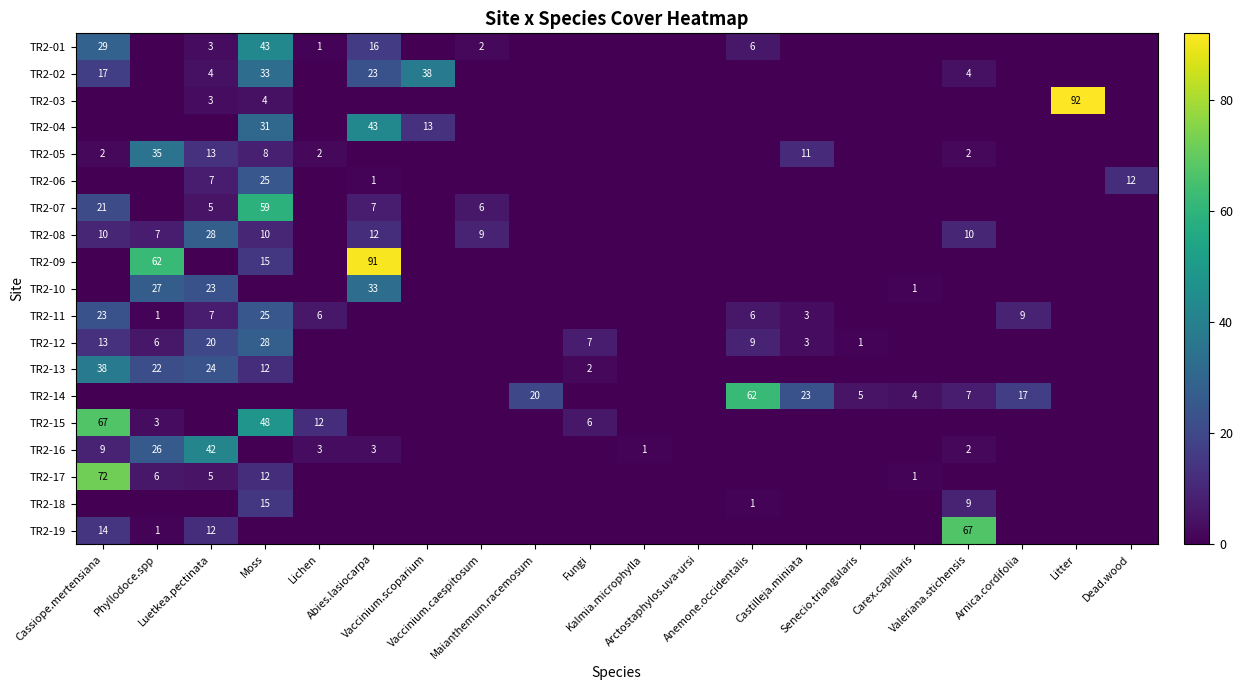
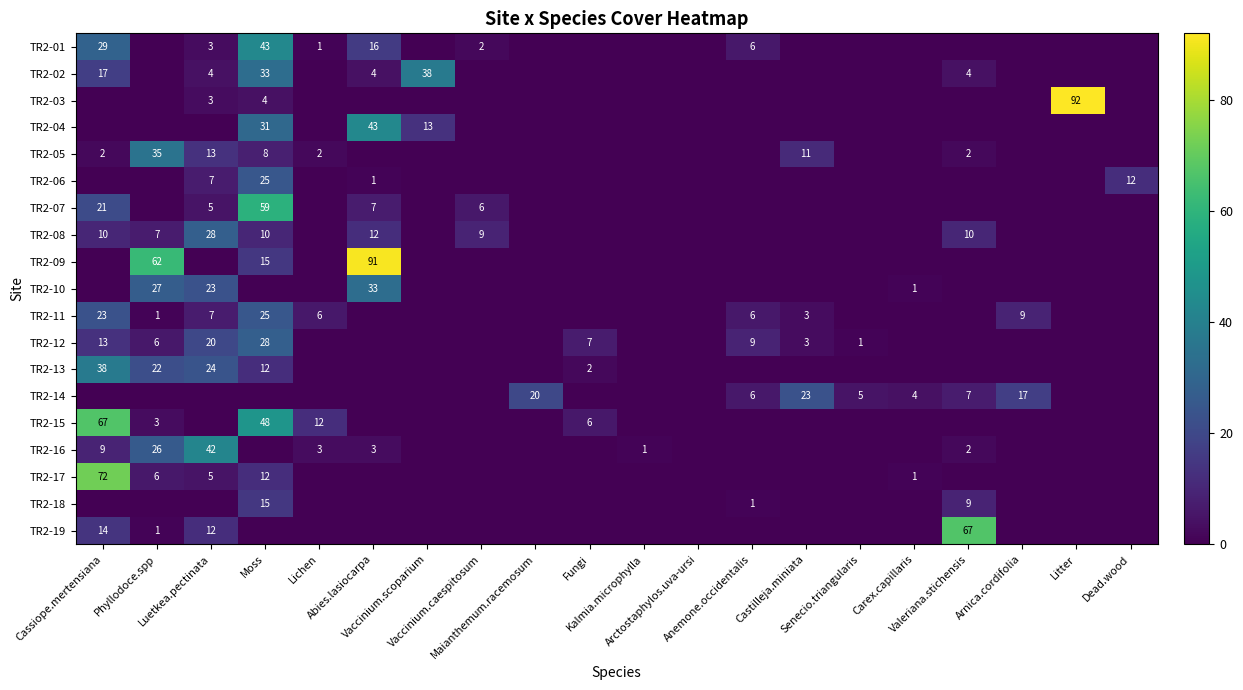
TR2-02, Abies.lasiocarpa: 23 -> 4
TR2-14, Anemone.occidentalis: 62 -> 6
